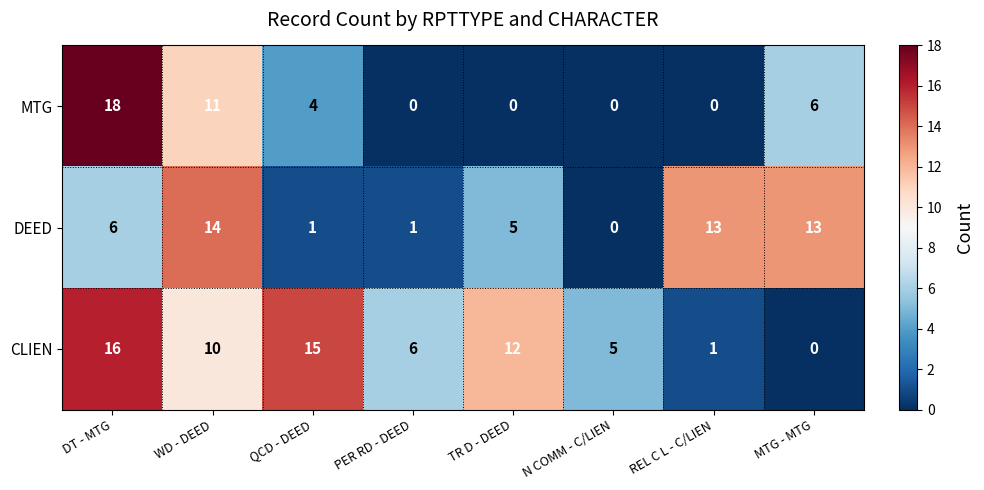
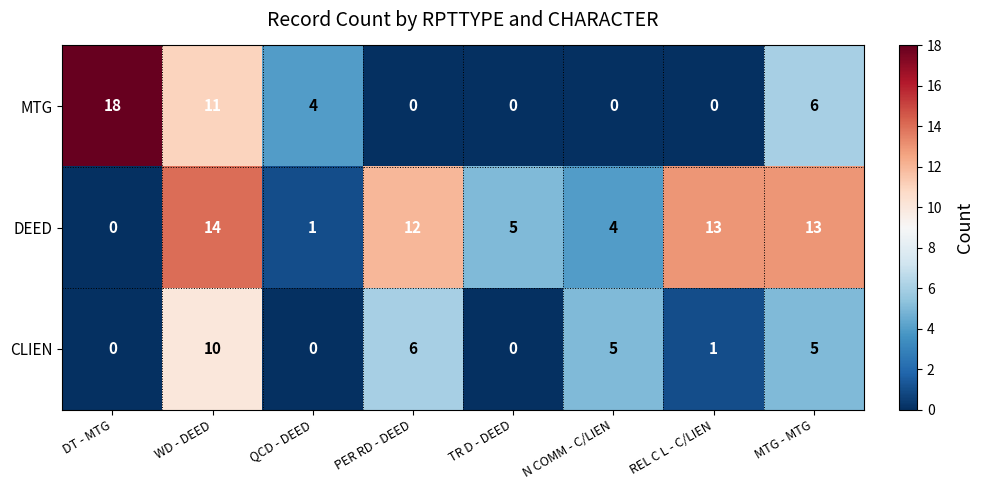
DEED, DT - MTG: 6 -> 0
DEED, PER RD - DEED: 1 -> 12
DEED, N COMM - C/LIEN: 0 -> 4
CLIEN, DT - MTG: 16 -> 0
CLIEN, QCD - DEED: 15 -> 0
CLIEN, TR D - DEED: 12 -> 0
CLIEN, MTG - MTG: 0 -> 5
